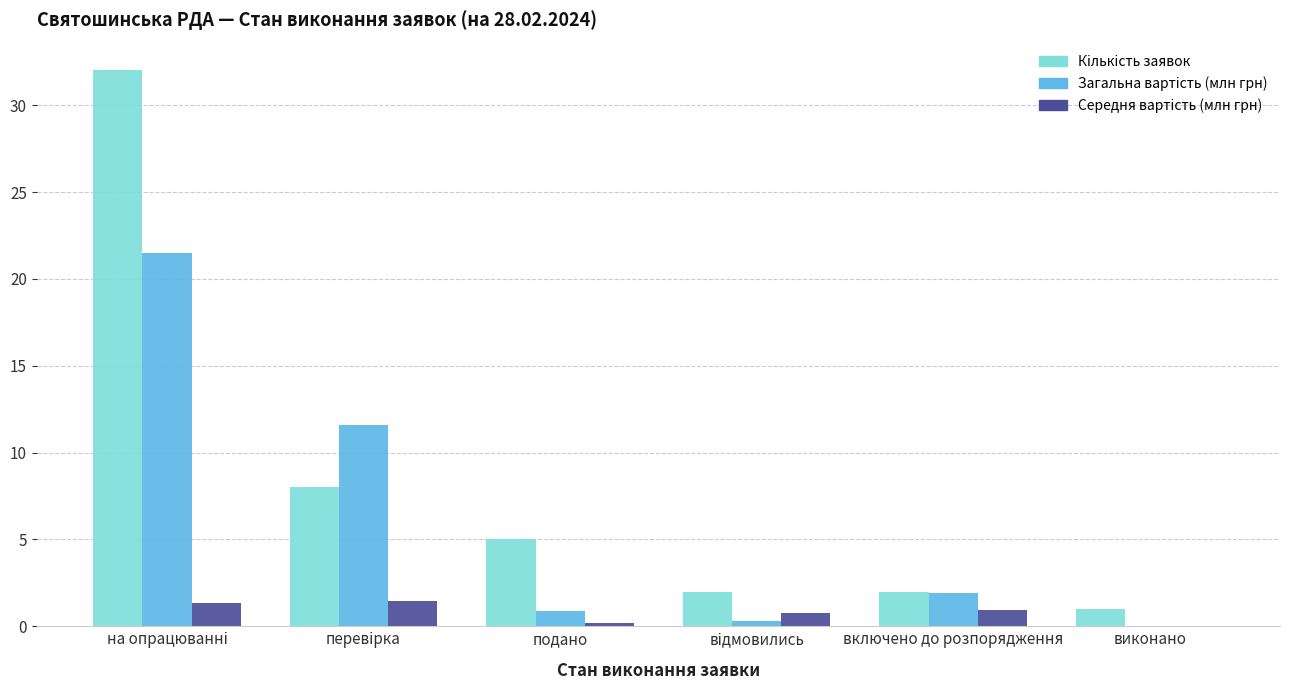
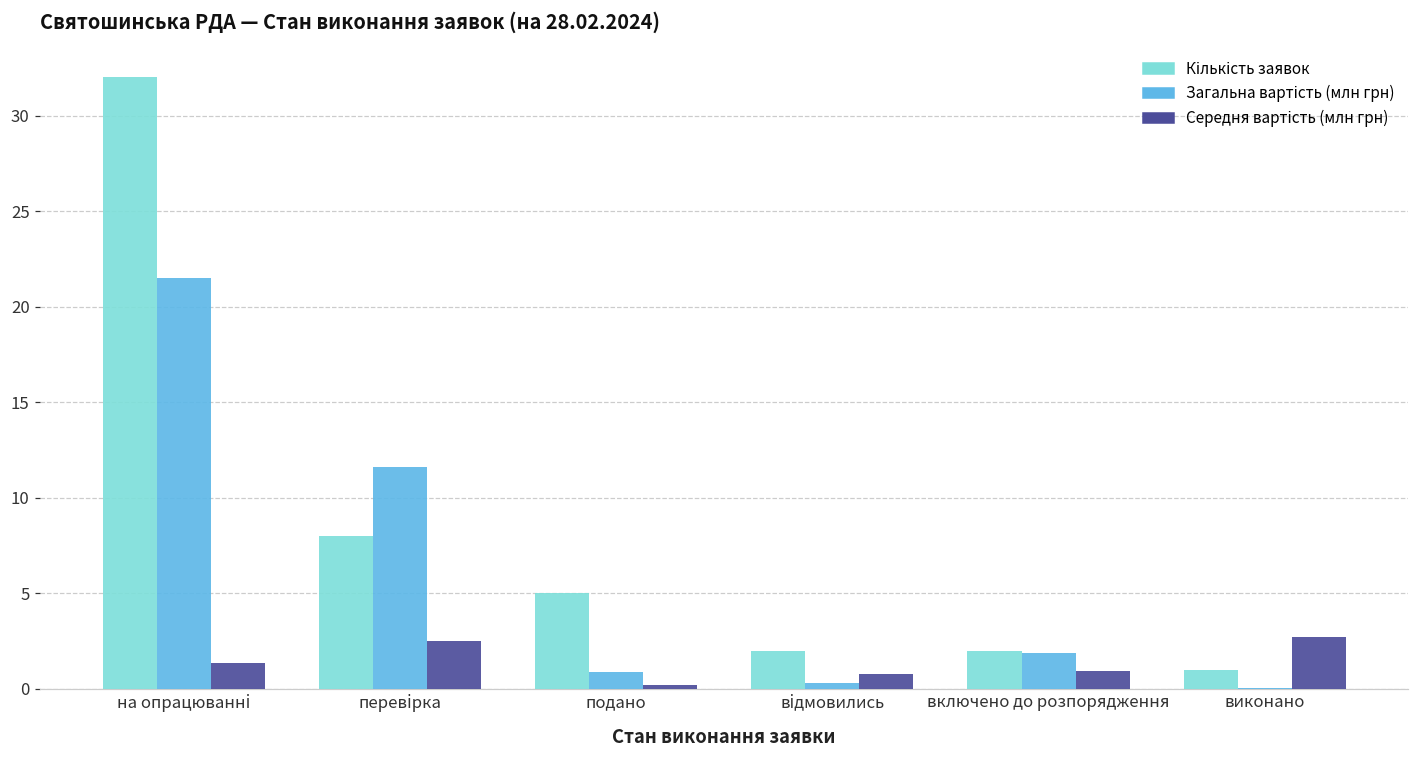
Середня вартість (млн грн), перевірка: 1.5 -> 2.5
Середня вартість (млн грн), виконано: 0.0 -> 2.7
